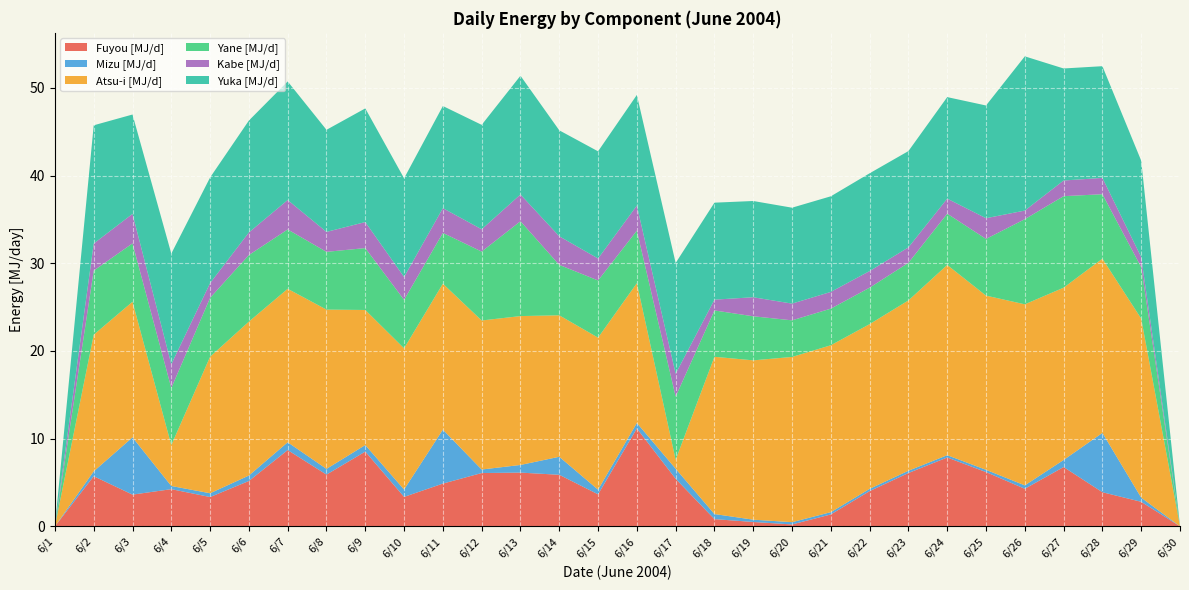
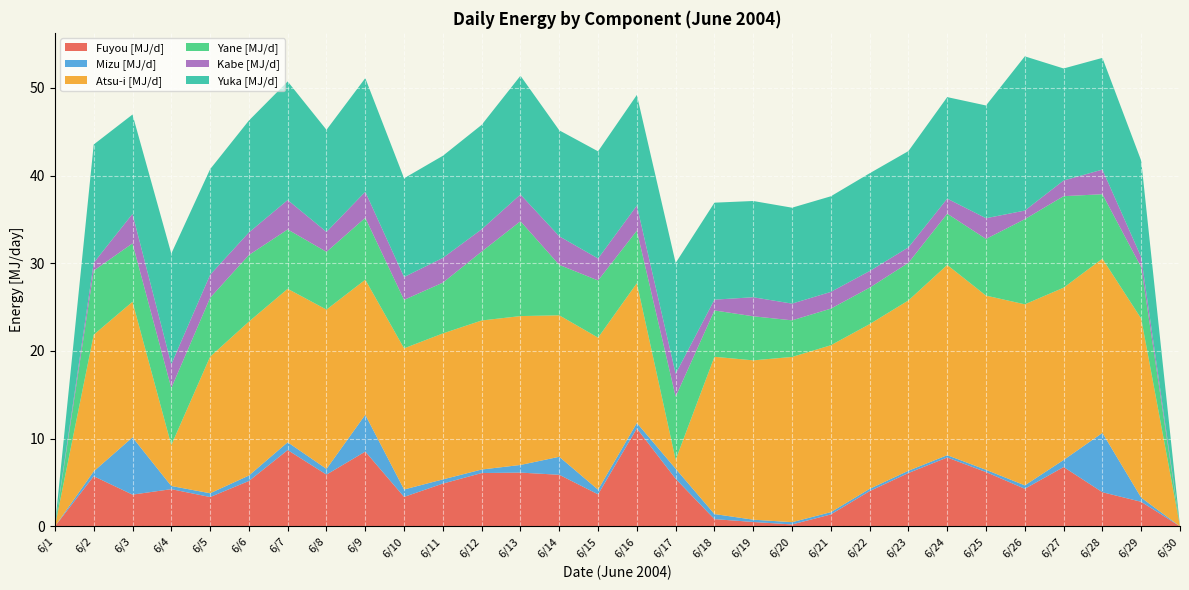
Kabe [MJ/d], 6/2: 3 -> 1
Kabe [MJ/d], 6/5: 2 -> 3
Mizu [MJ/d], 6/9: 1 -> 4
Mizu [MJ/d], 6/11: 6 -> 0
Kabe [MJ/d], 6/28: 2 -> 3
